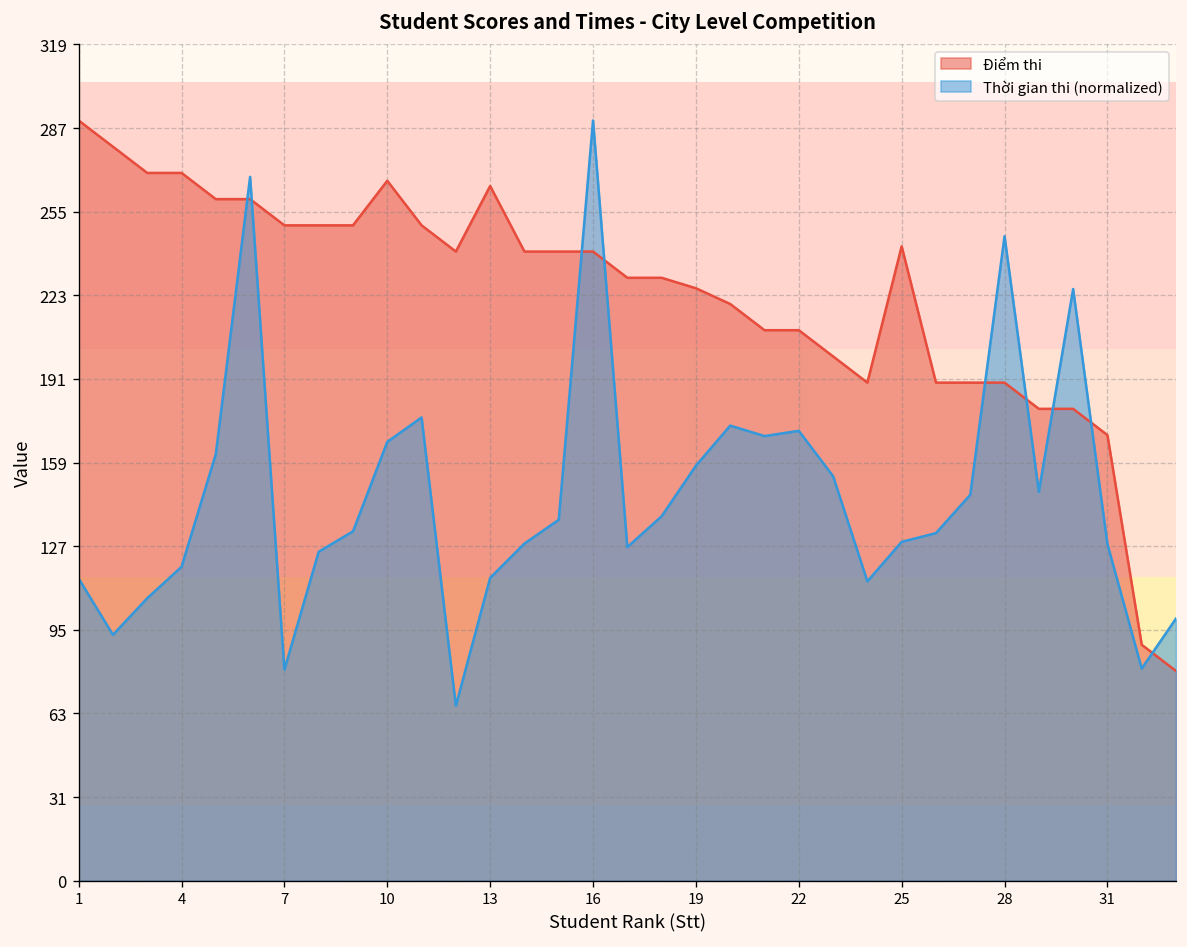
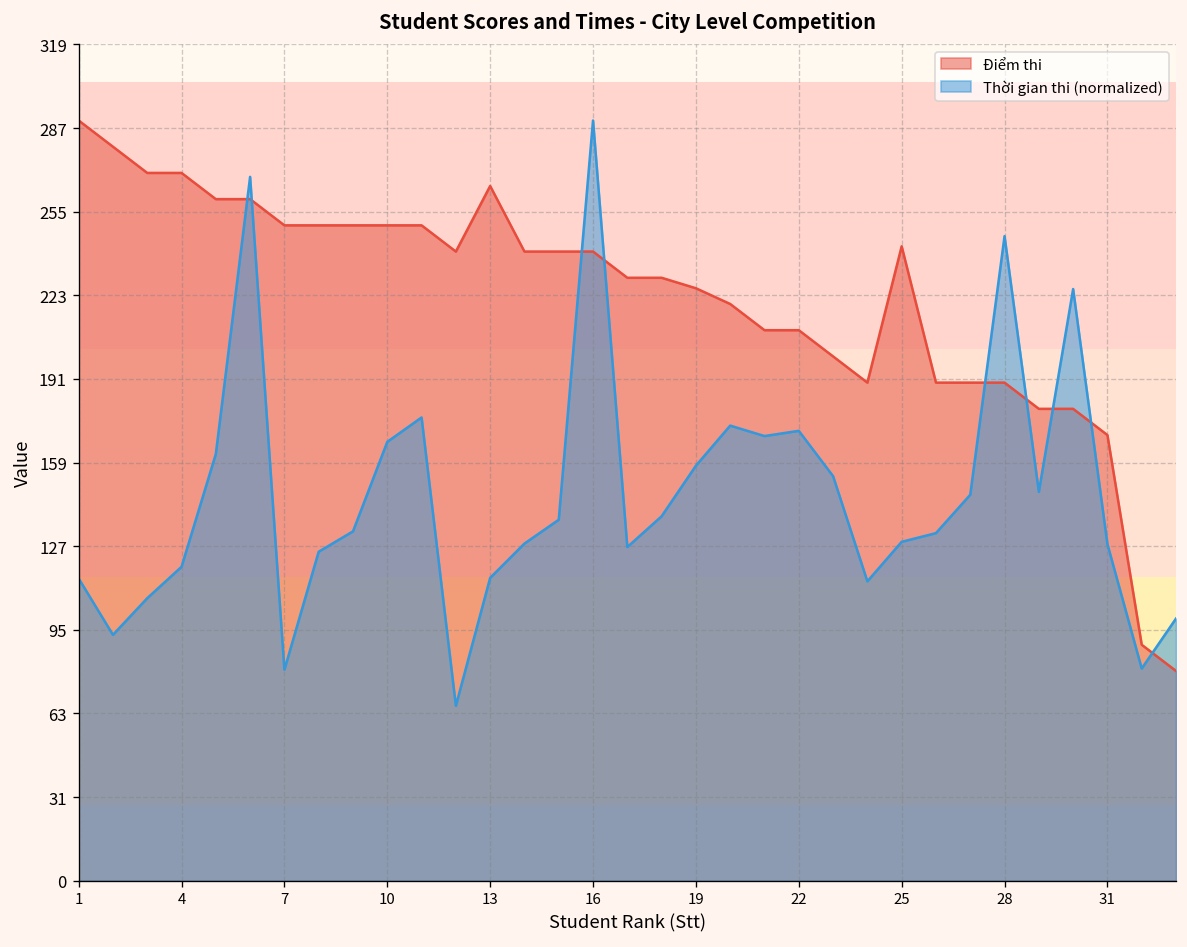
Điểm thi, 10: 267 -> 250
